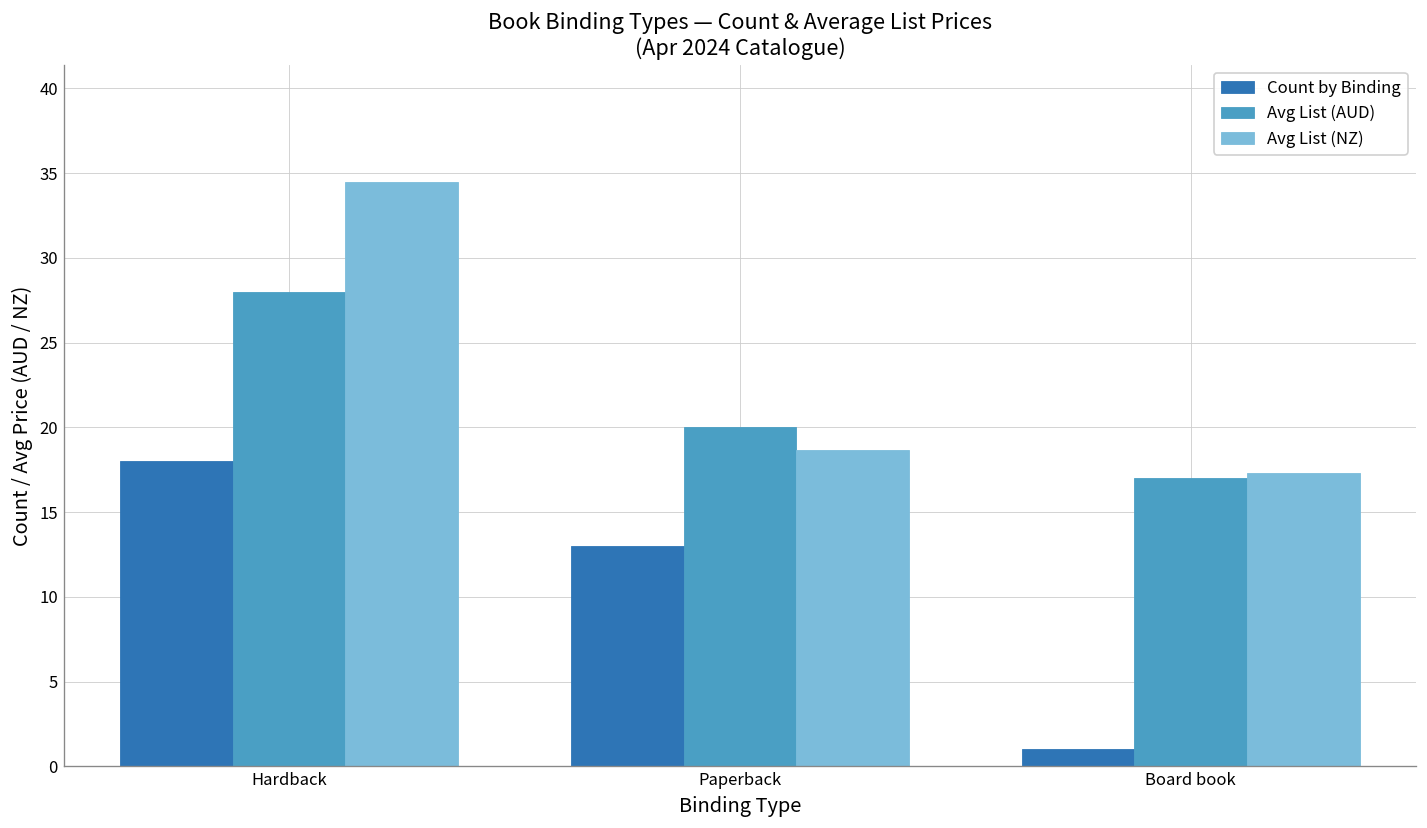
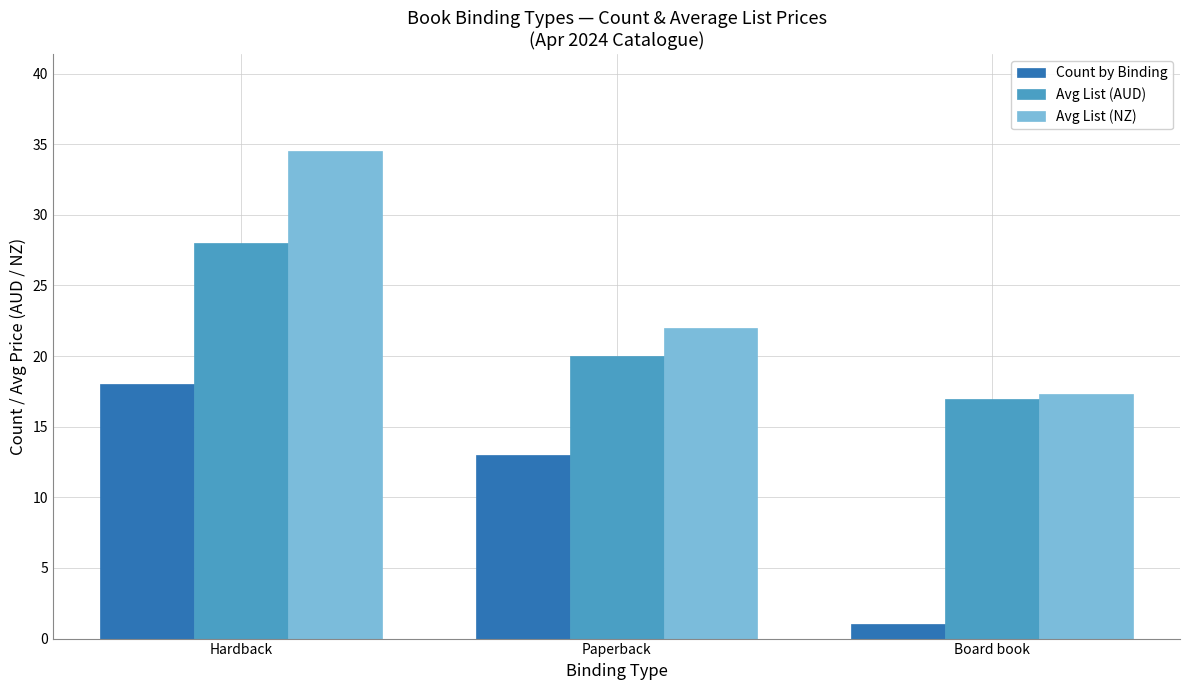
Avg List (NZ), Paperback: 18.7 -> 22.0
